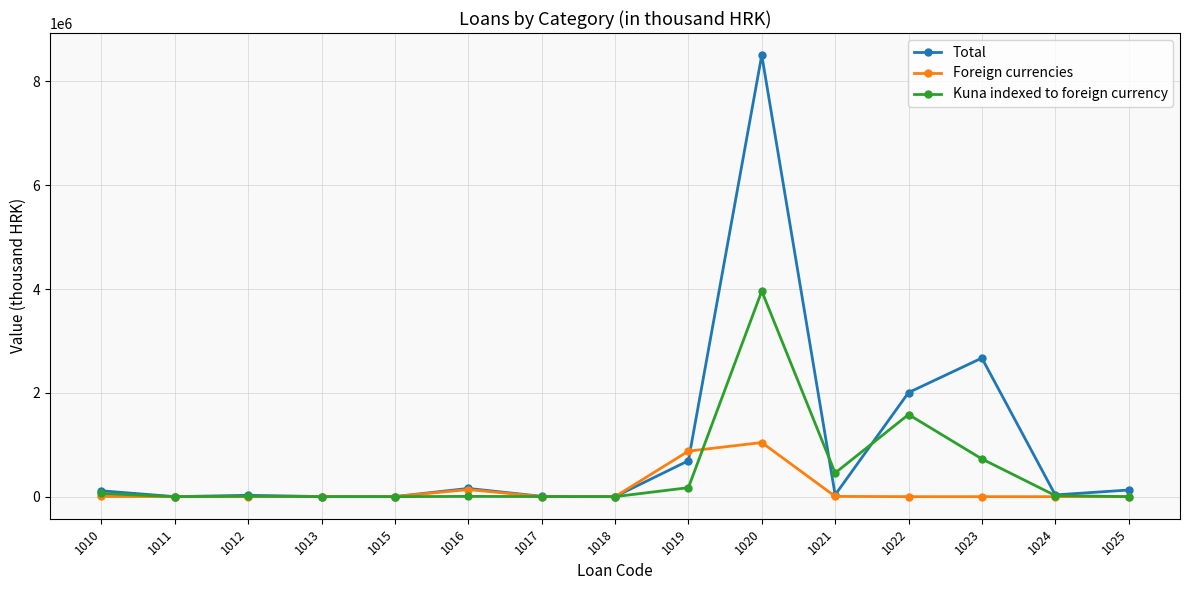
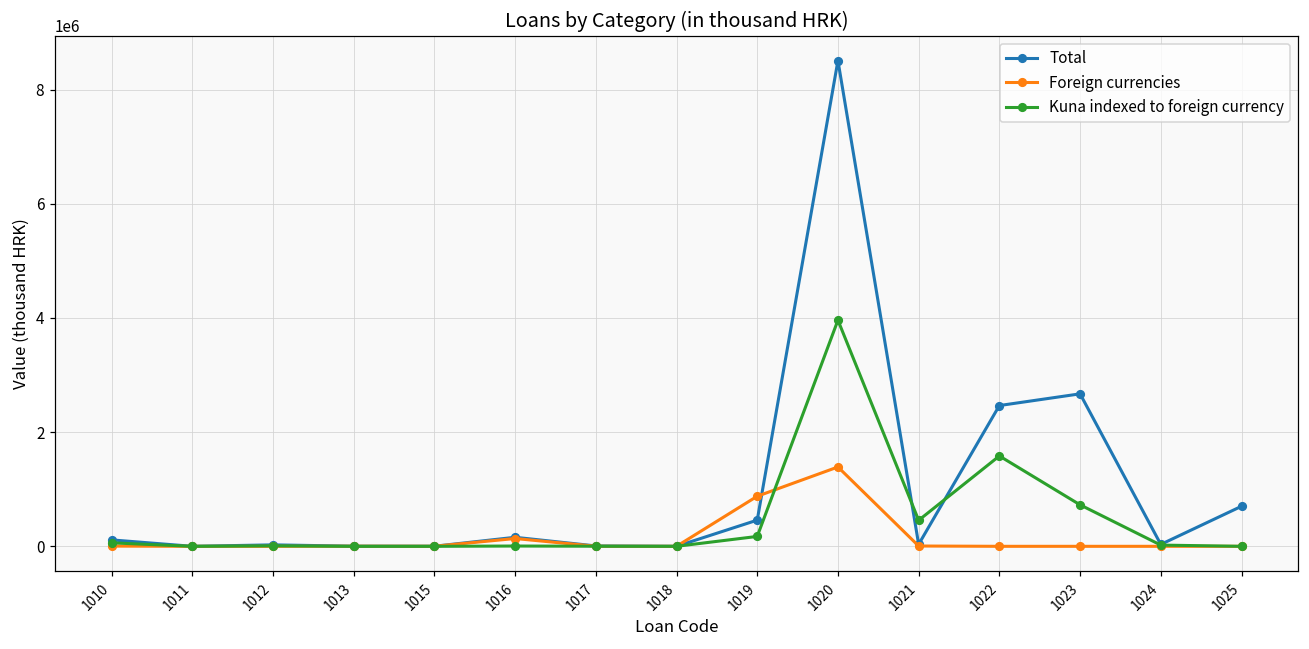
Total, 1019: 700000 -> 500000
Foreign currencies, 1020: 1000000 -> 1400000
Total, 1022: 2000000 -> 2500000
Total, 1025: 100000 -> 700000
